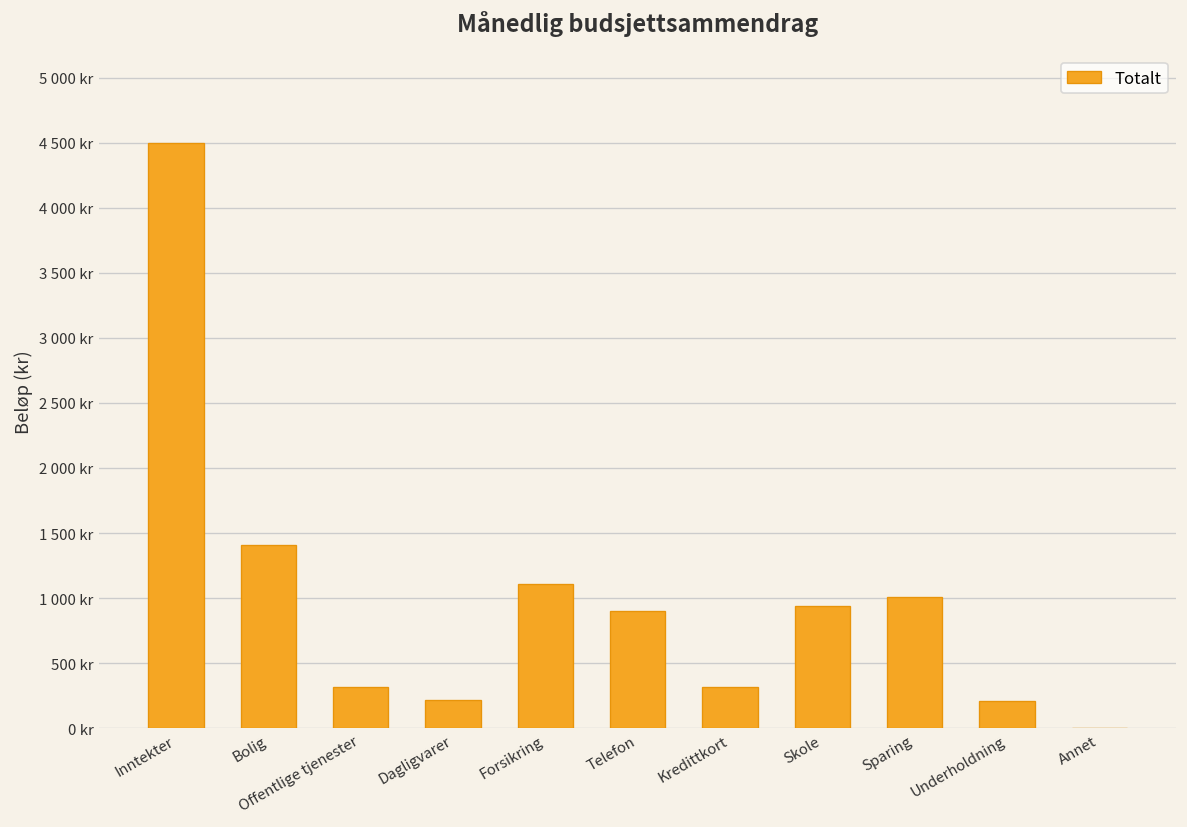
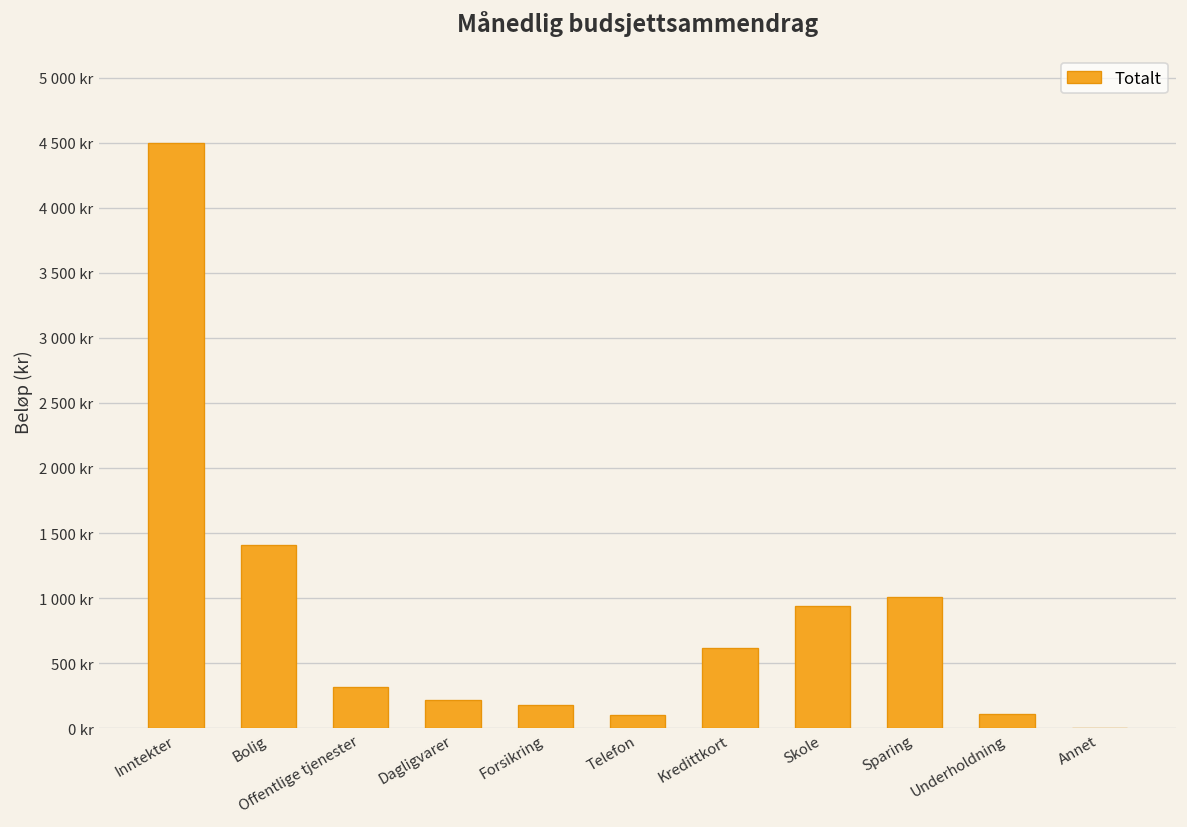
Forsikring: 1110 kr -> 180 kr
Telefon: 900 kr -> 100 kr
Kredittkort: 320 kr -> 610 kr
Underholdning: 210 kr -> 110 kr
